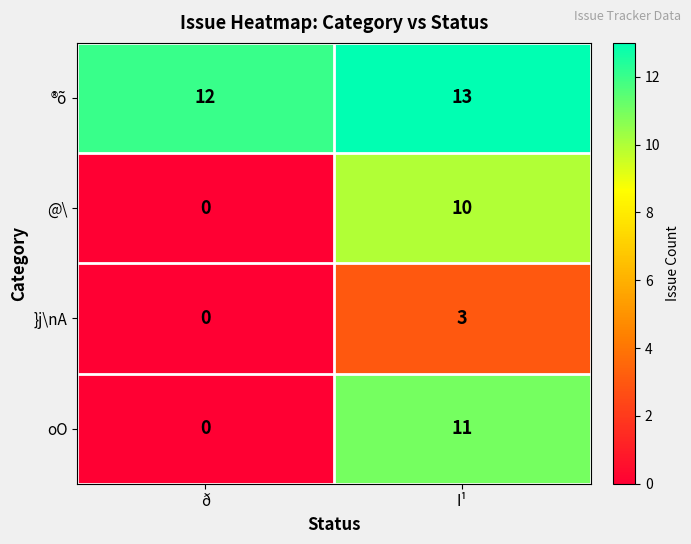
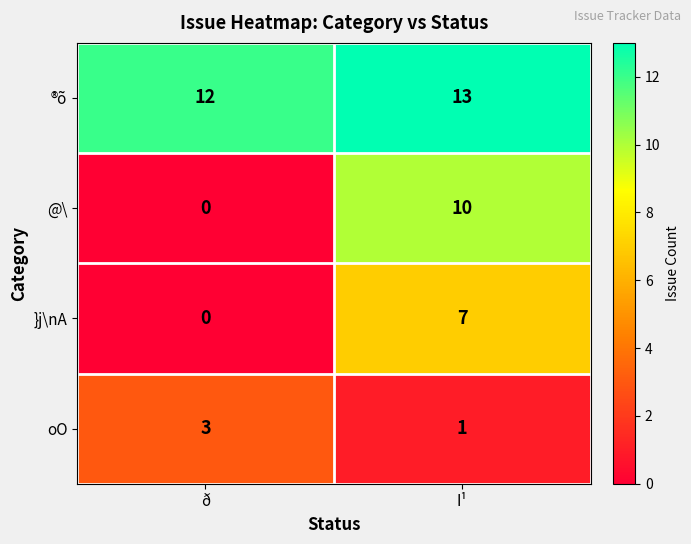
}j\nA, I¹: 3 -> 7
oO, ð: 0 -> 3
oO, I¹: 11 -> 1
